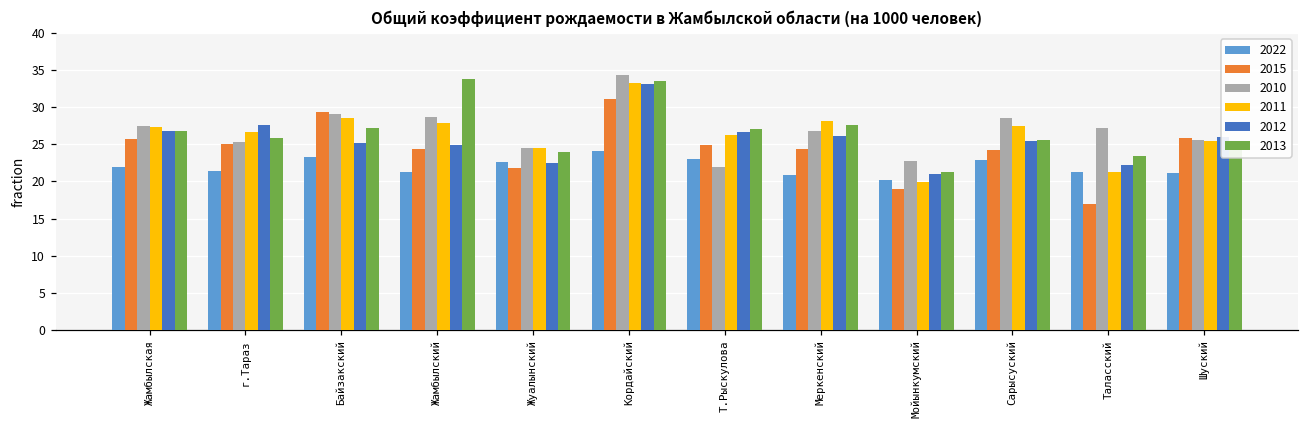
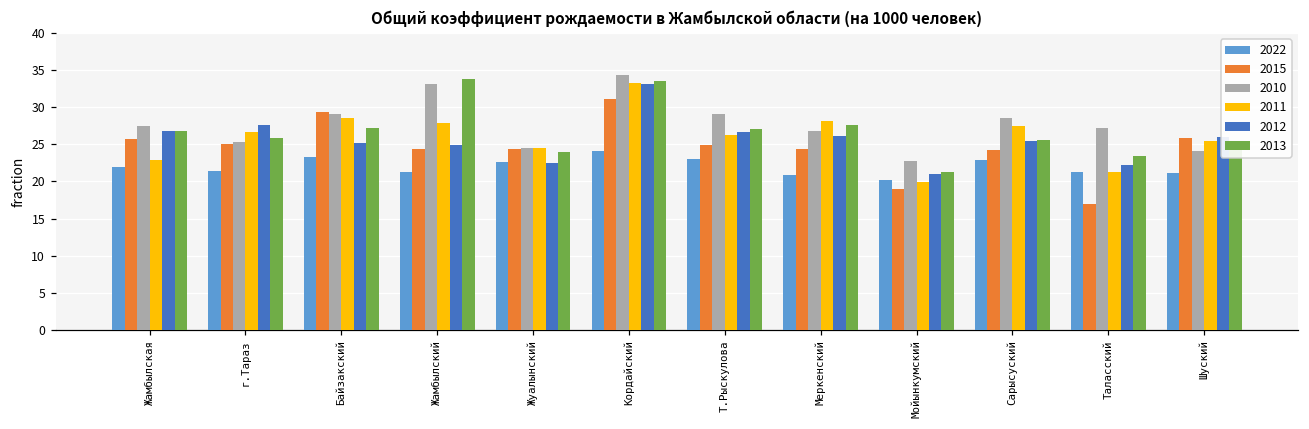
2011, Жамбылская: 27 -> 23
2010, Жамбылский: 29 -> 33
2015, Жуалынский: 22 -> 24
2010, Т.Рыскулова: 22 -> 29
2010, Шуский: 26 -> 24
